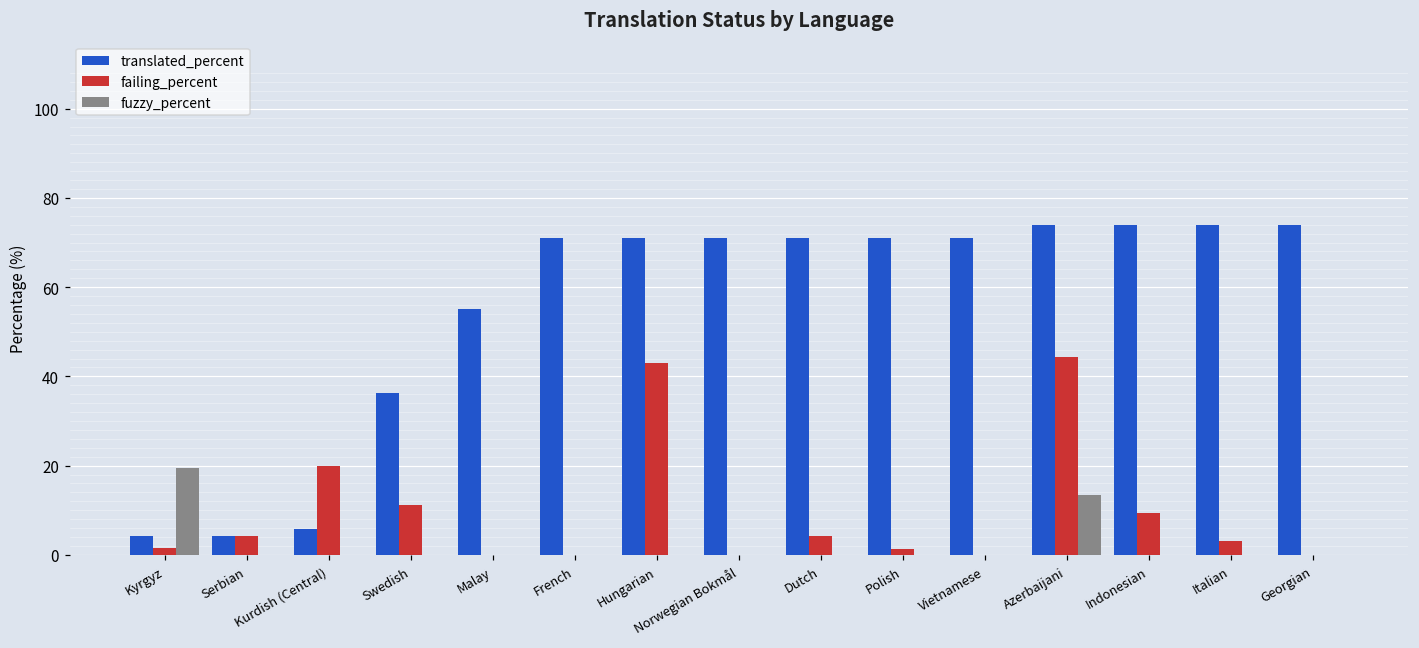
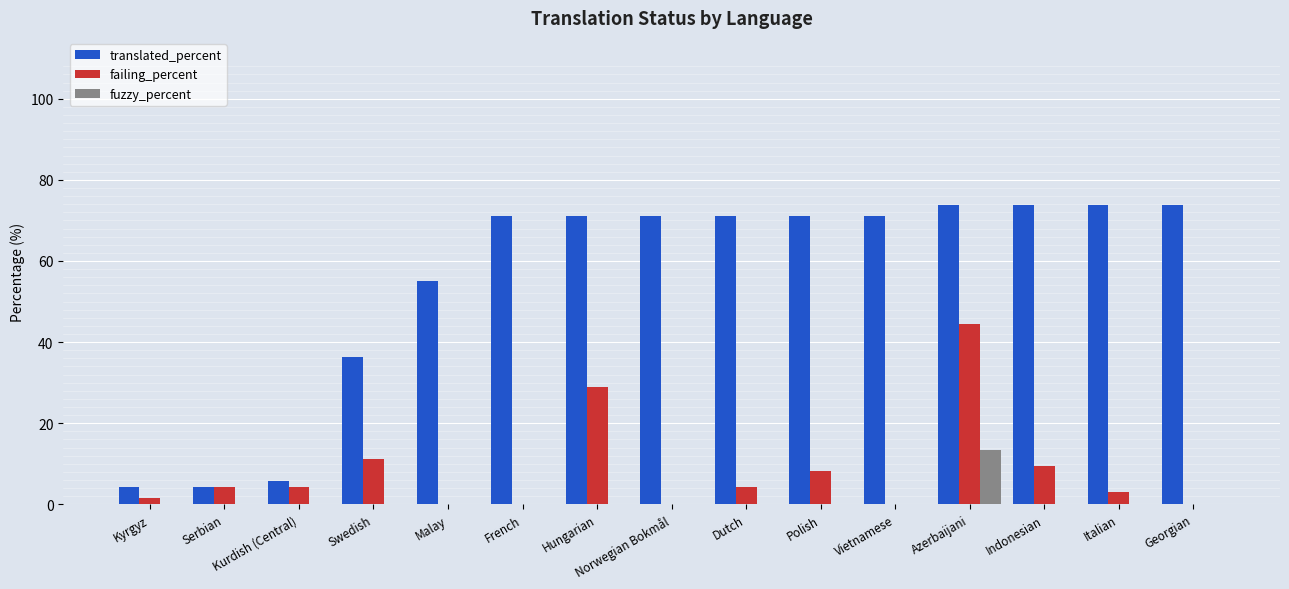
fuzzy_percent, Kyrgyz: 19 -> 0
failing_percent, Kurdish (Central): 20 -> 4
failing_percent, Hungarian: 43 -> 29
failing_percent, Polish: 1 -> 8
